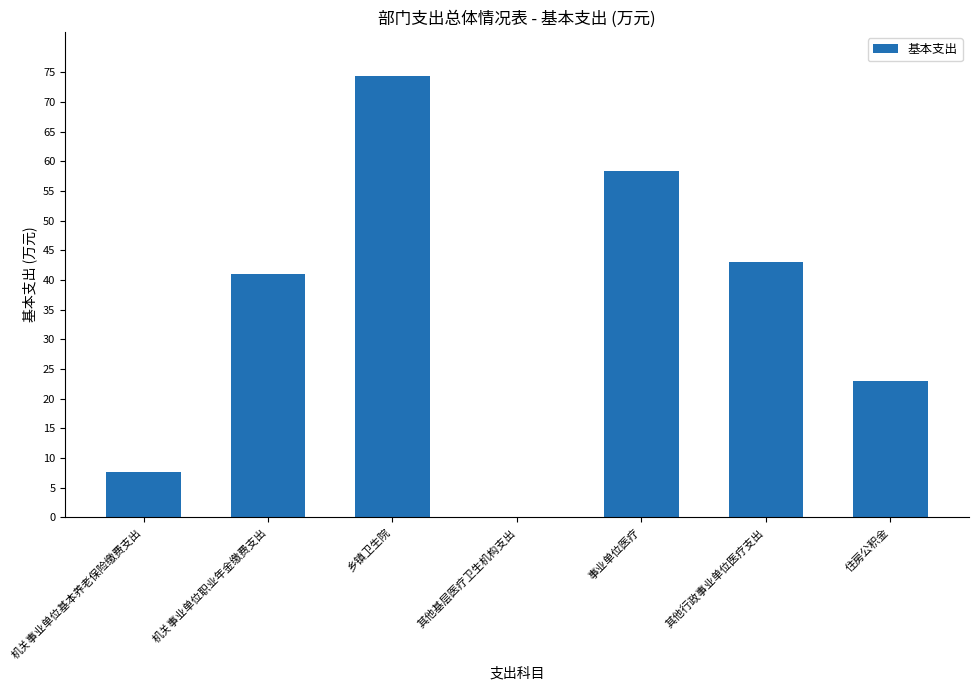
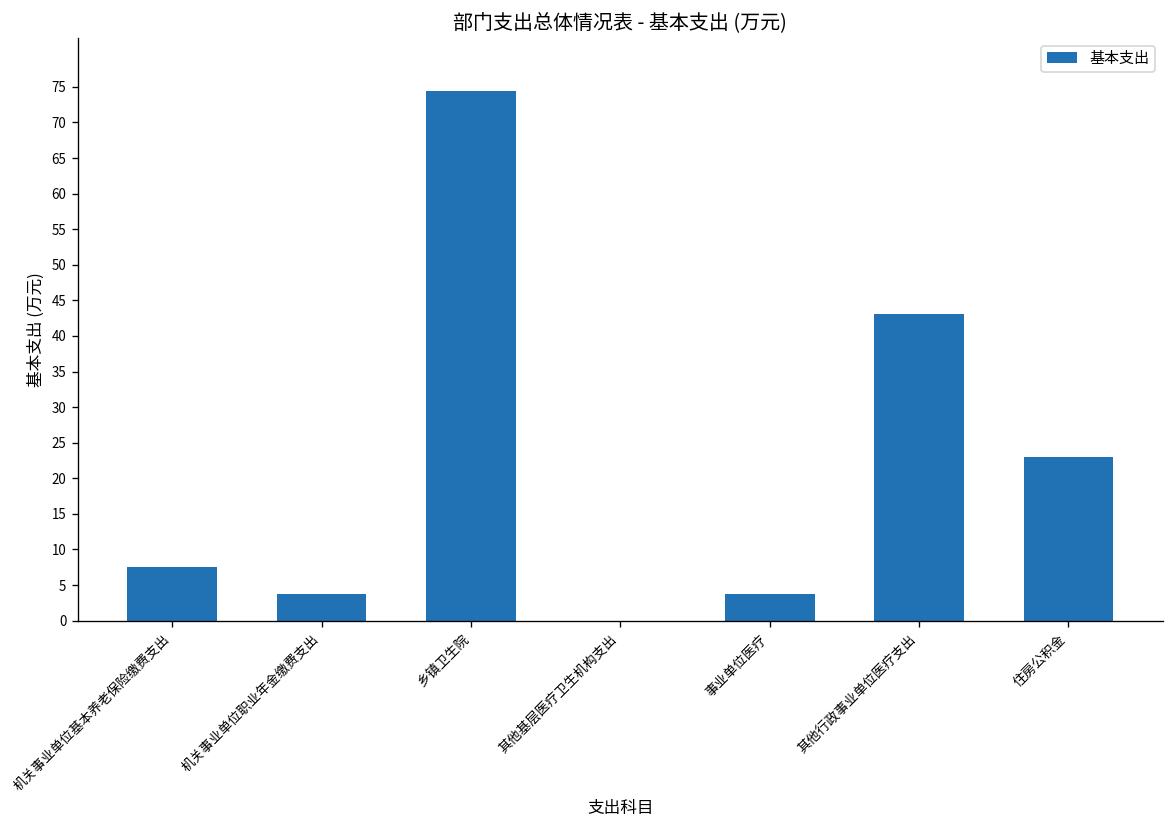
机关事业单位职业年金缴费支出: 41 -> 4
事业单位医疗: 58 -> 4
